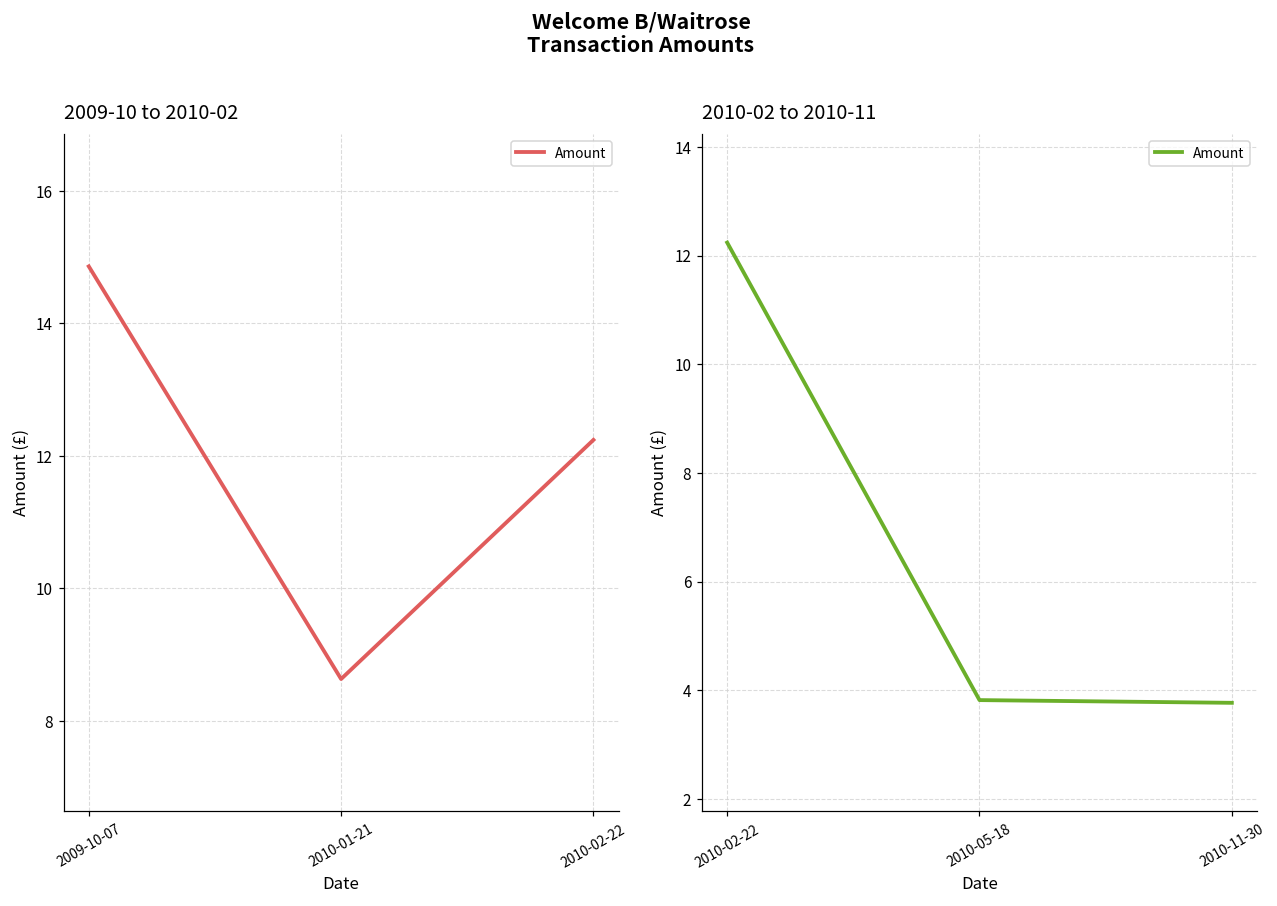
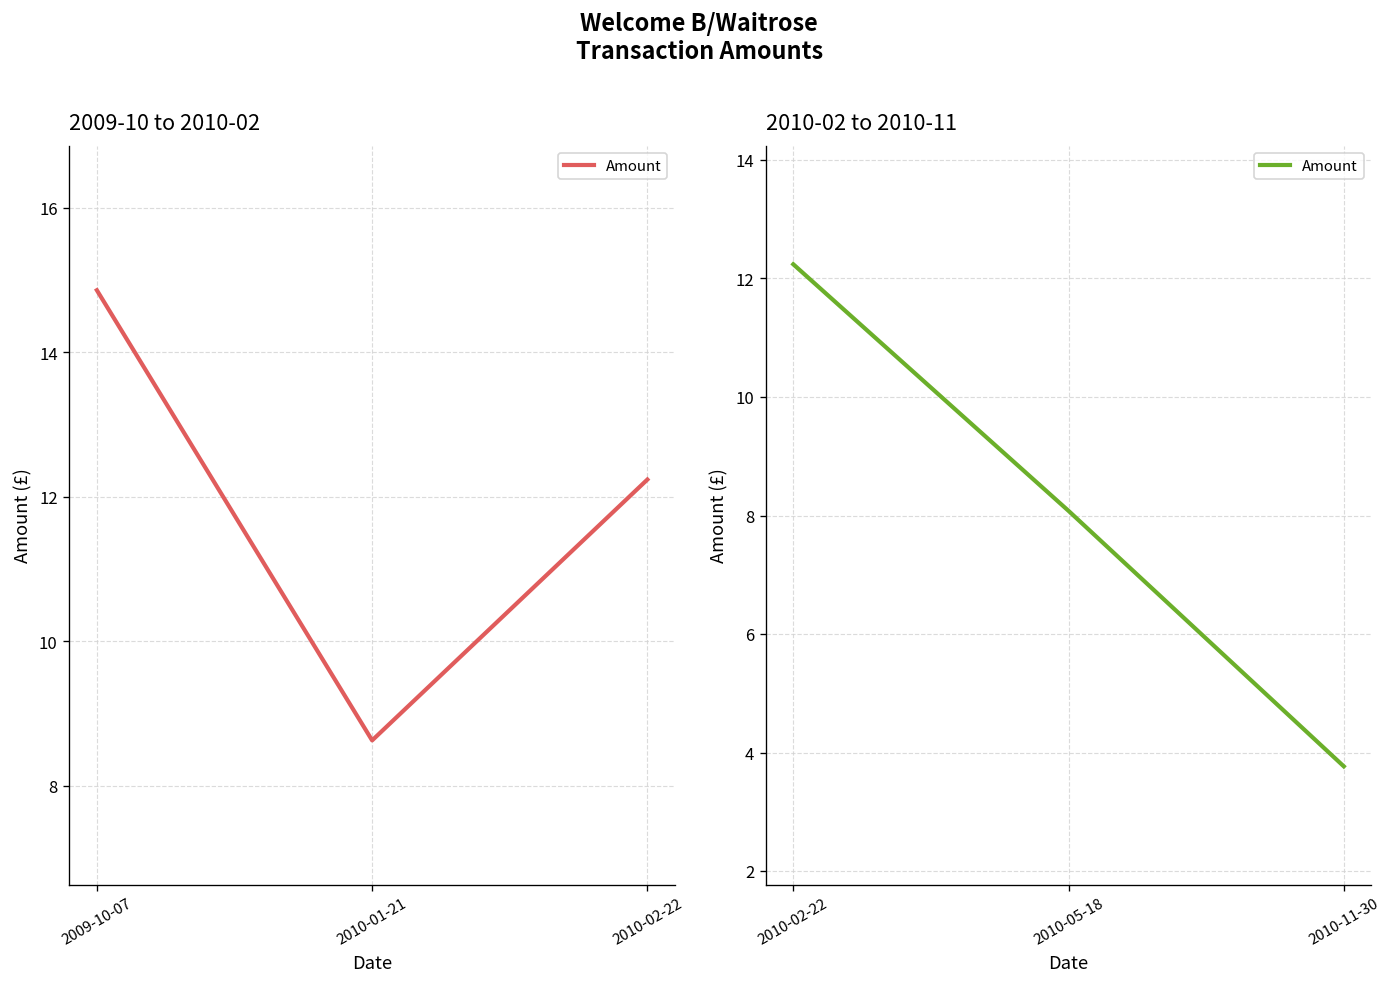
2010-02 to 2010-11, 2010-05-18: 3.8 -> 8.1
